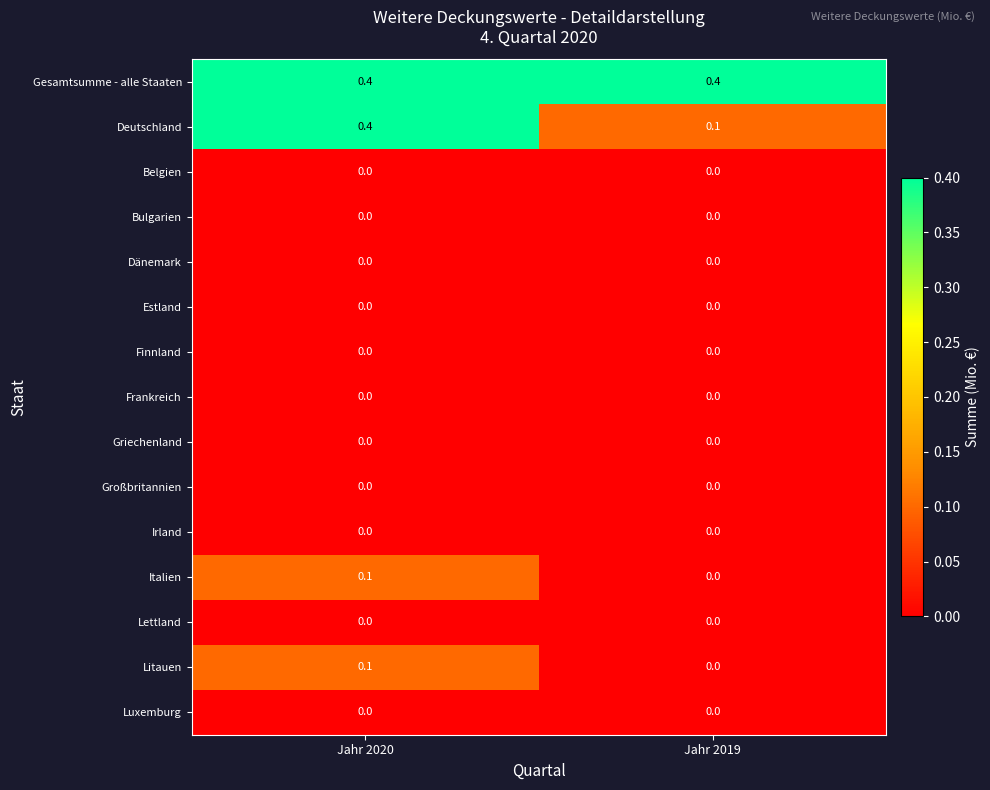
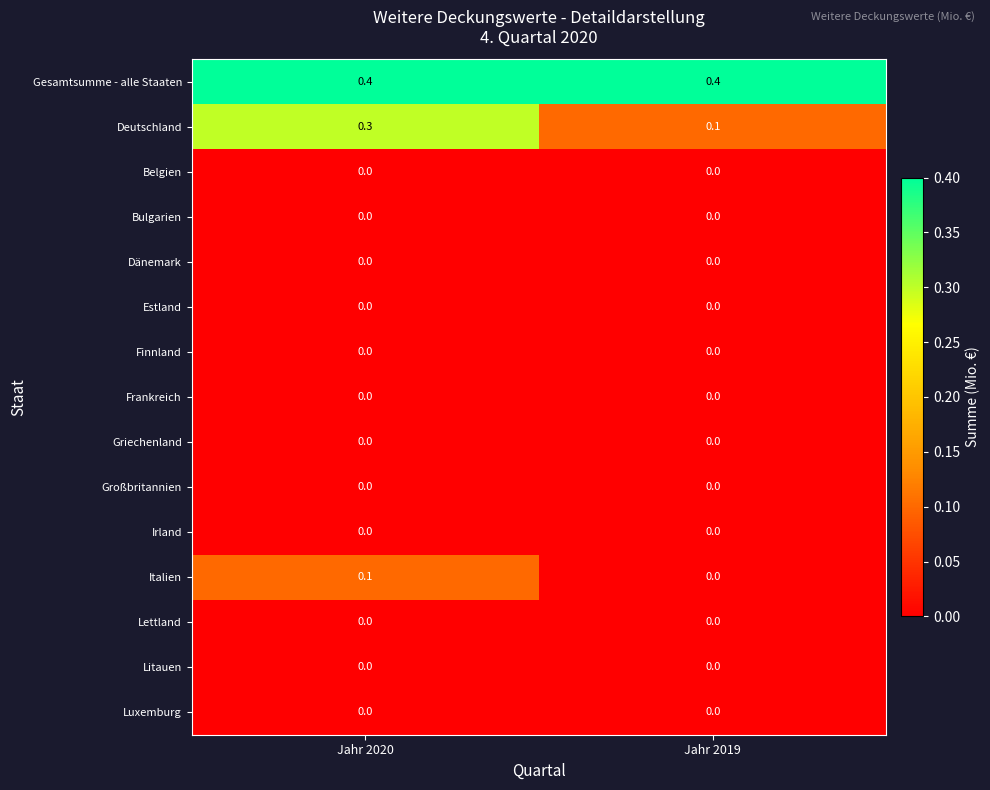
Deutschland, Jahr 2020: 0.4 -> 0.3
Litauen, Jahr 2020: 0.1 -> 0.0
